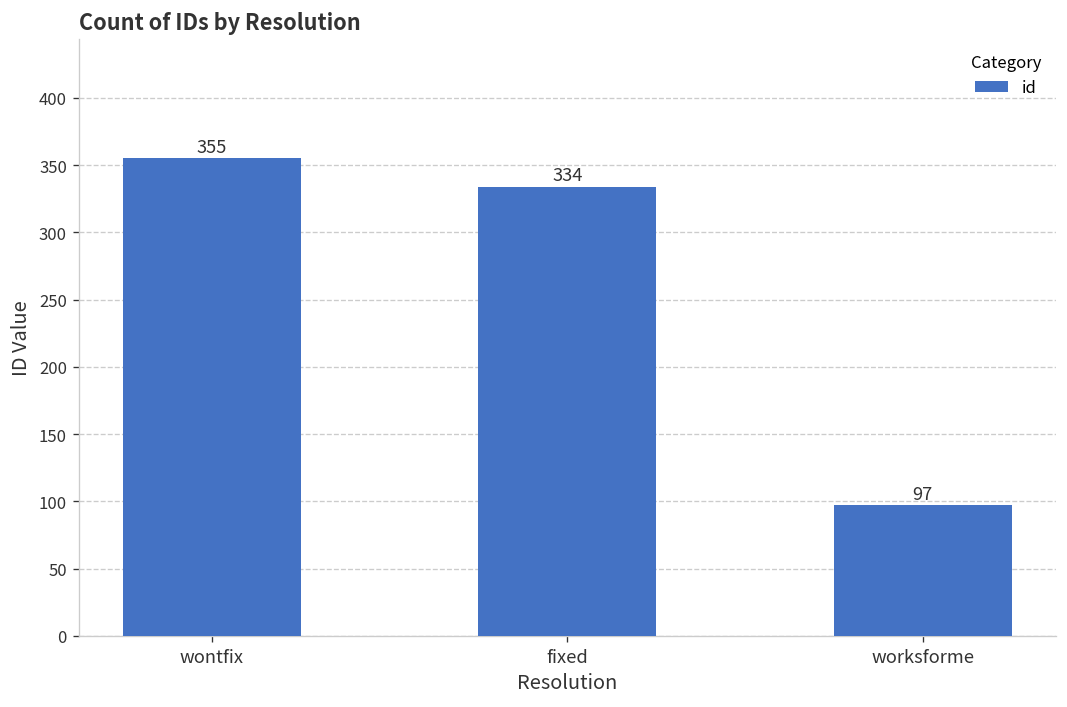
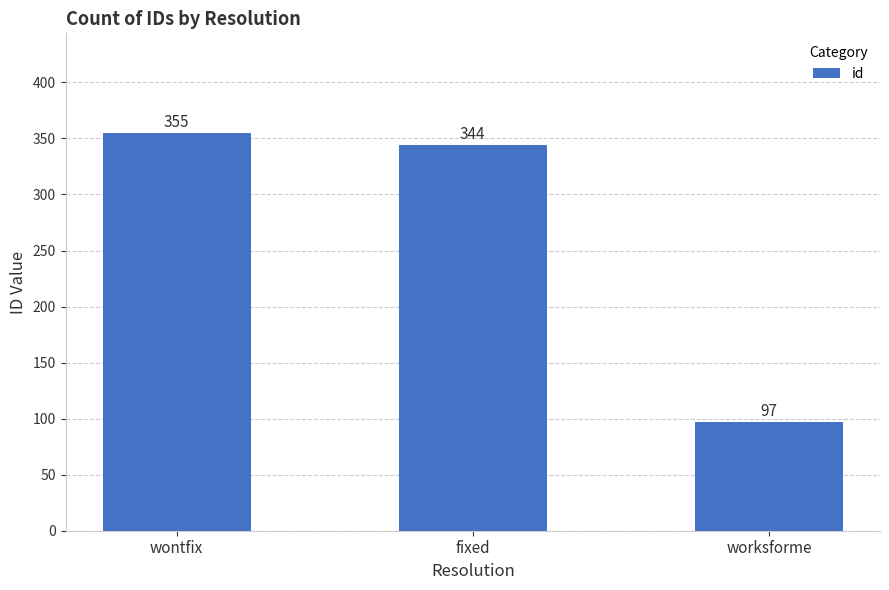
fixed: 334 -> 344
